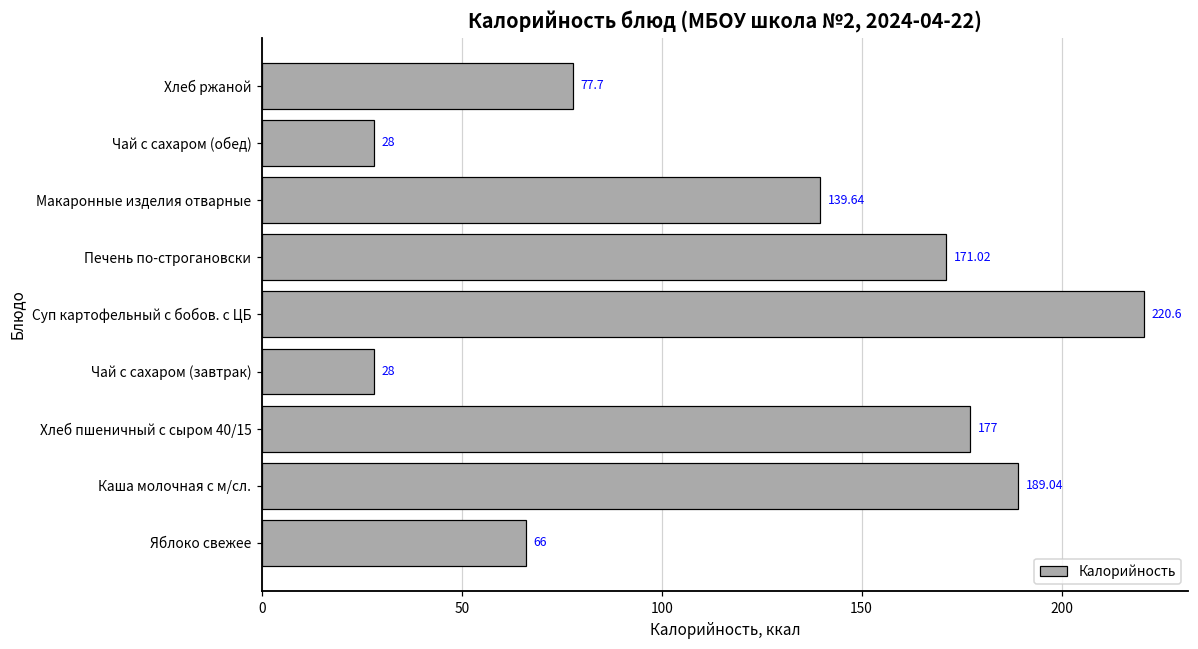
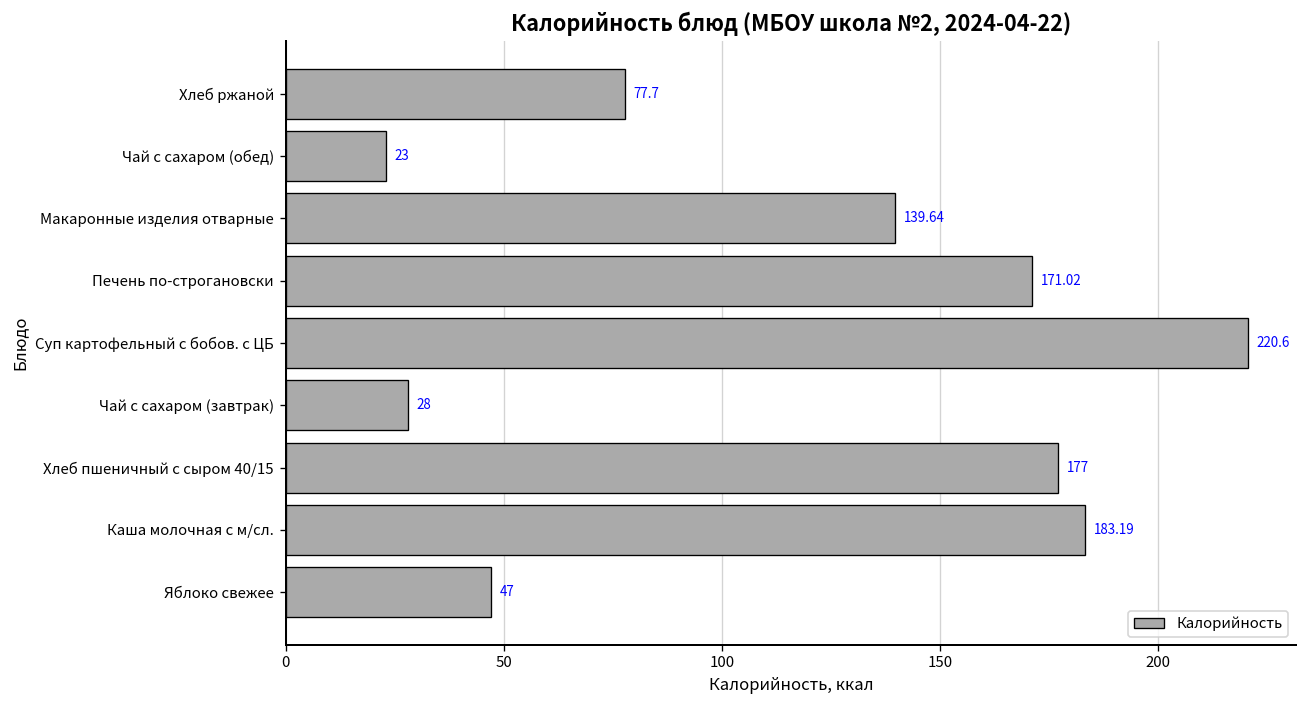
Чай с сахаром (обед): 28 -> 23
Каша молочная с м/сл.: 189.04 -> 183.19
Яблоко свежее: 66 -> 47
